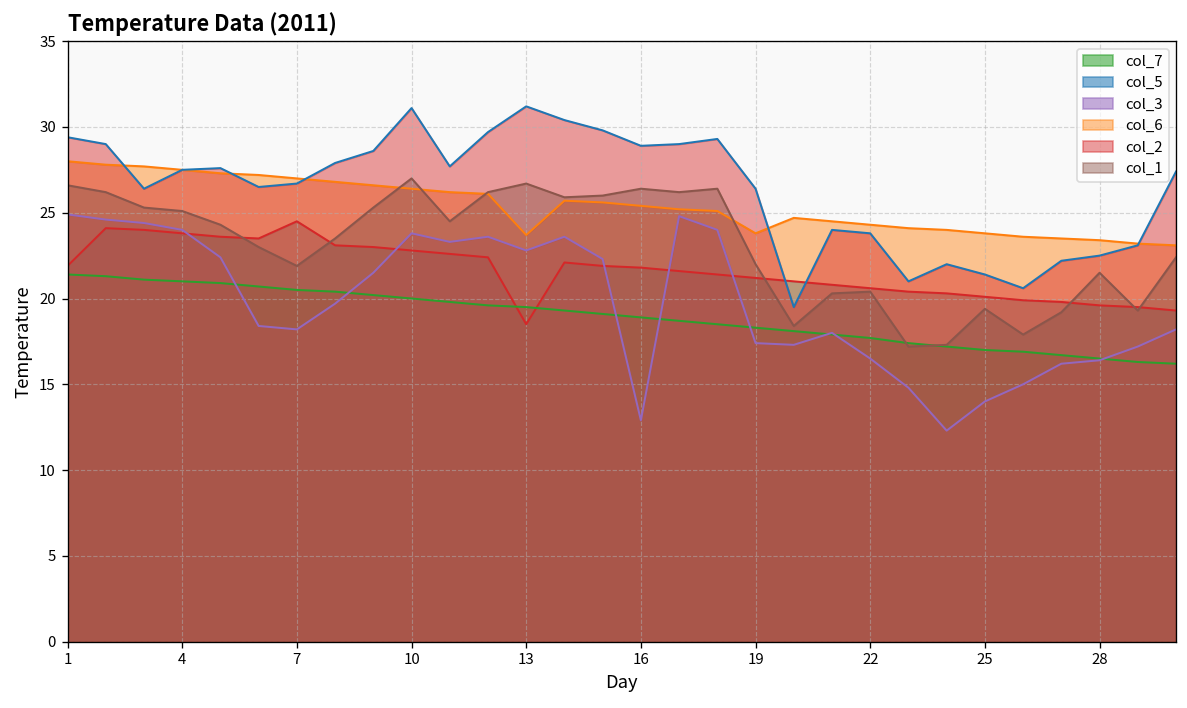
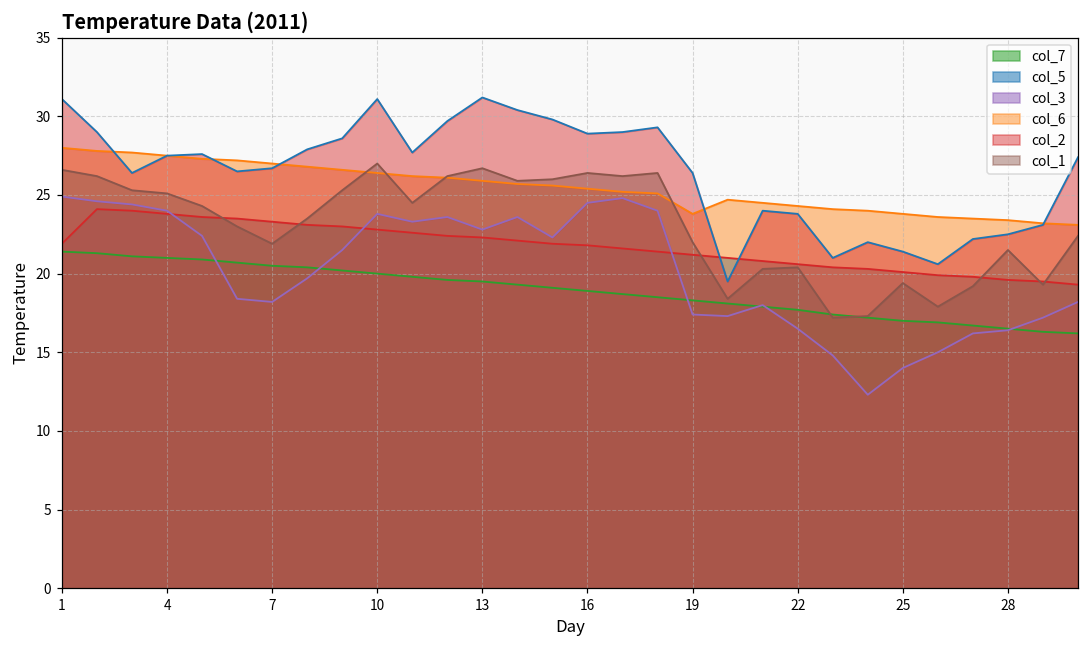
col_2, 1: 29.4 -> 31.1
col_5, 7: 24.5 -> 23.3
col_5, 13: 18.5 -> 22.3
col_6, 13: 23.7 -> 25.9
col_3, 16: 12.9 -> 24.5
